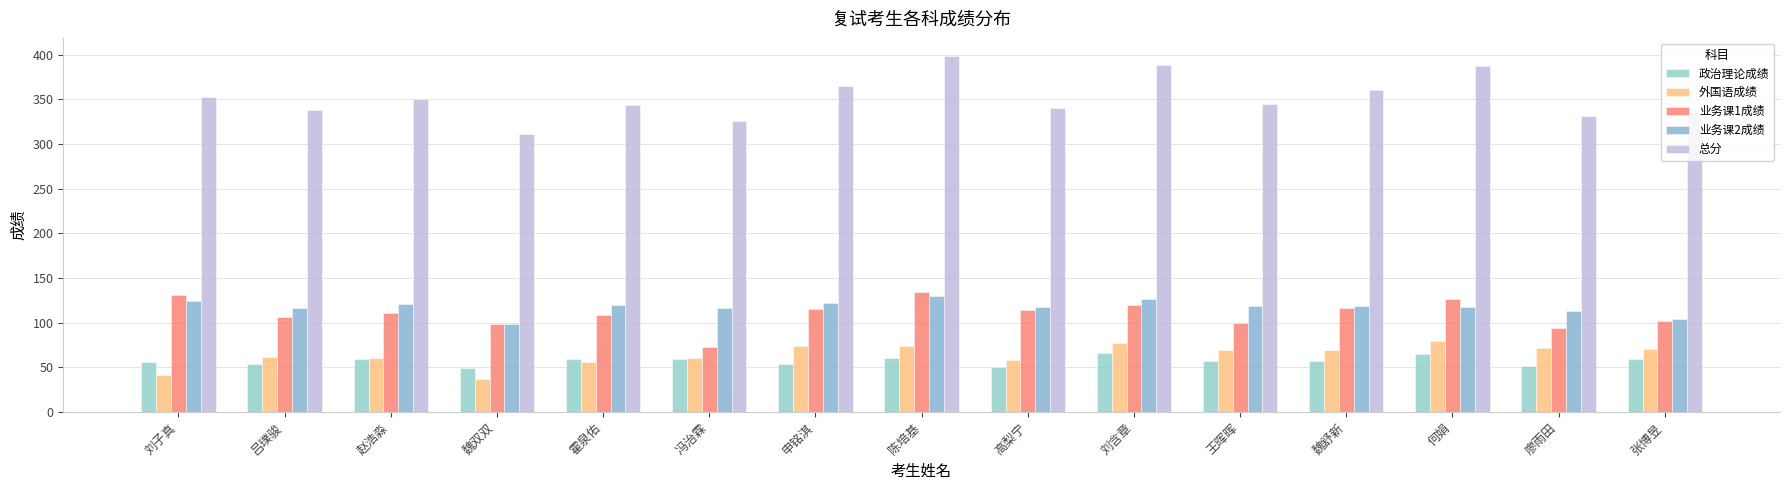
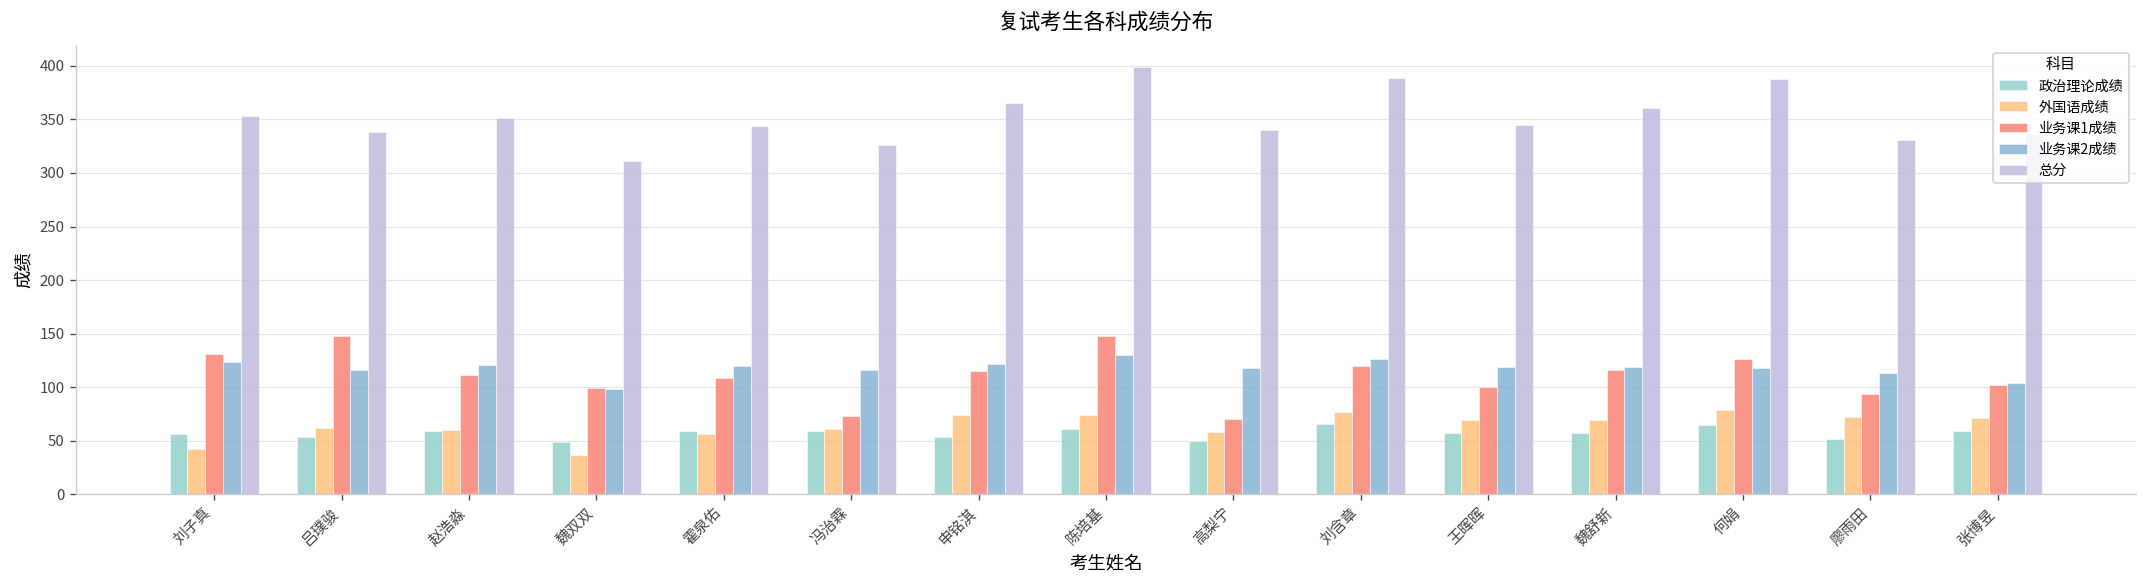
业务课1成绩, 吕璞骏: 110 -> 150
业务课1成绩, 陈培基: 130 -> 150
业务课1成绩, 高梨宁: 110 -> 70
